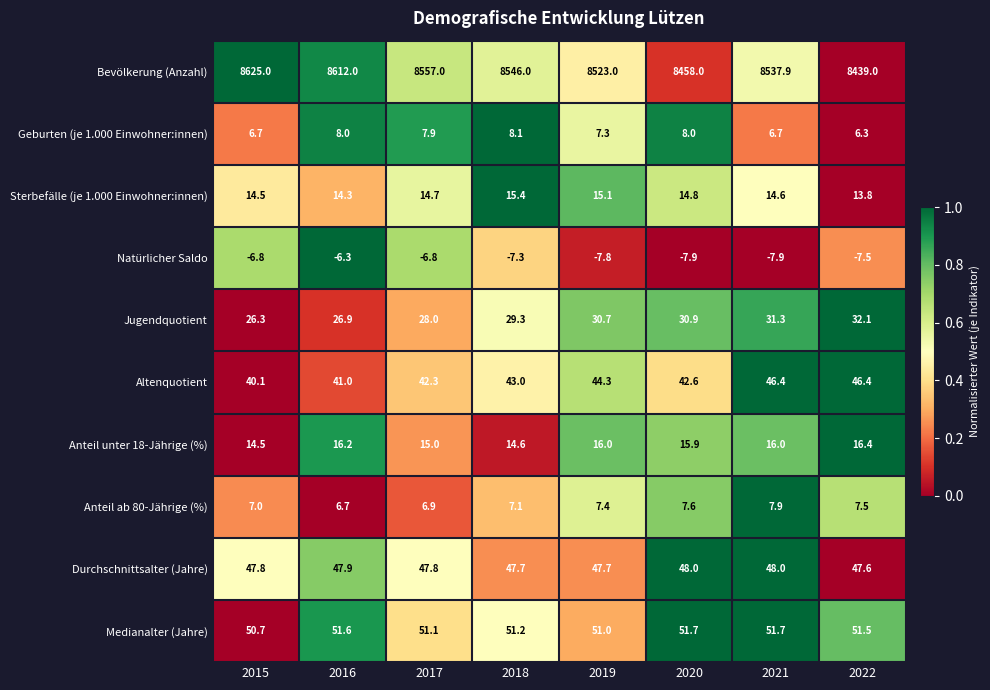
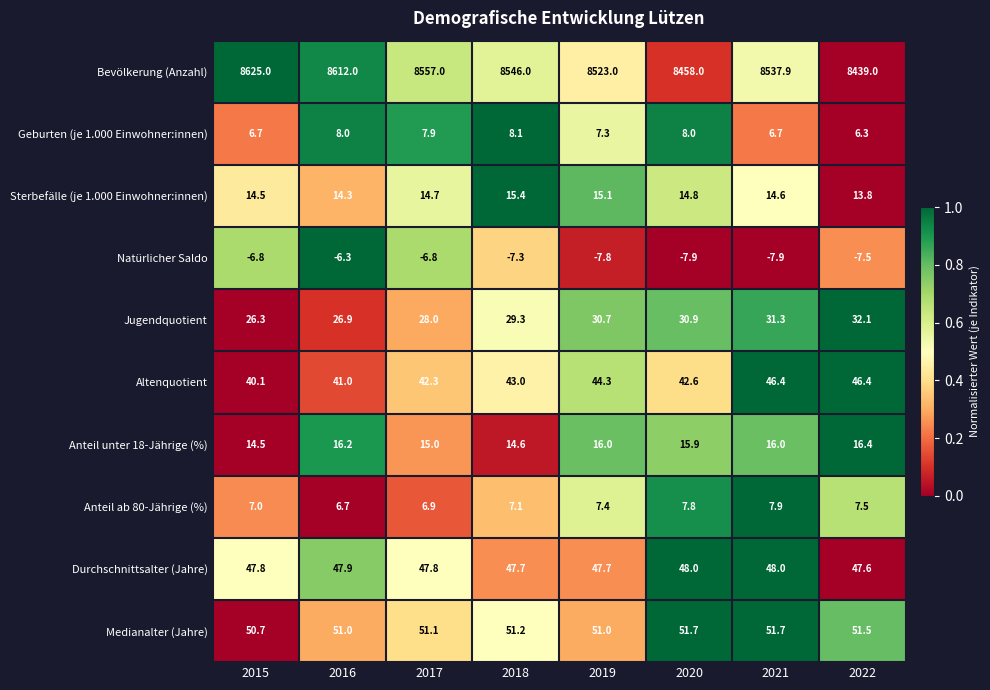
Anteil ab 80-Jährige (%), 2020: 7.6 -> 7.8
Medianalter (Jahre), 2016: 51.6 -> 51.0
